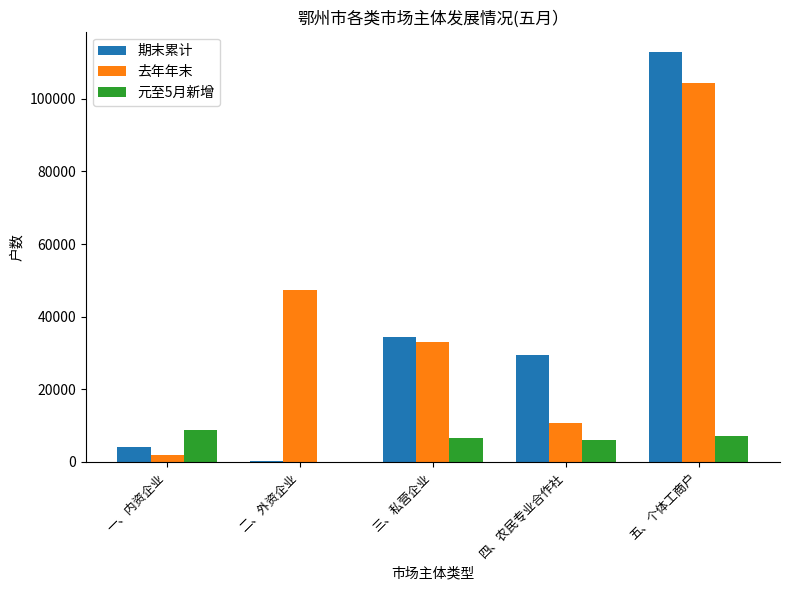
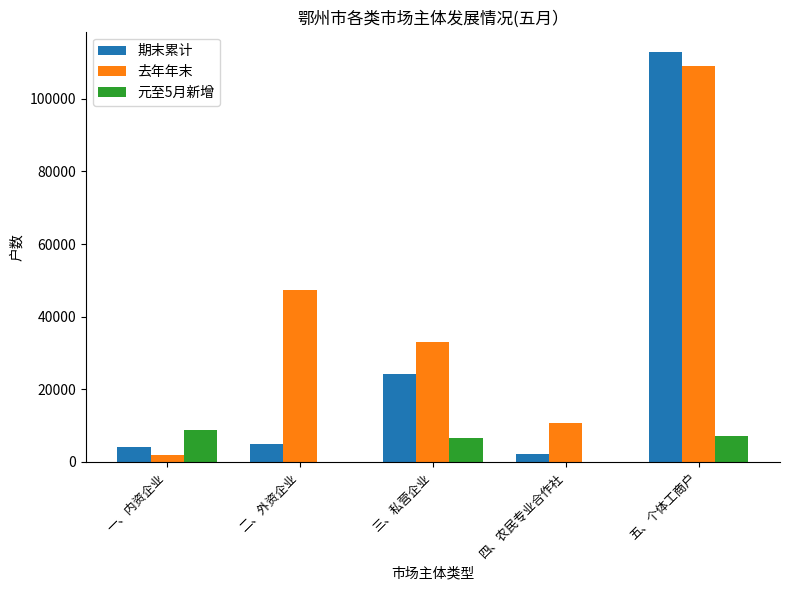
期末累计, 二、外资企业: 0 -> 5000
期末累计, 三、私营企业: 34000 -> 24000
期末累计, 四、农民专业合作社: 29000 -> 2000
元至5月新增, 四、农民专业合作社: 6000 -> 0
去年年末, 五、个体工商户: 104000 -> 109000
